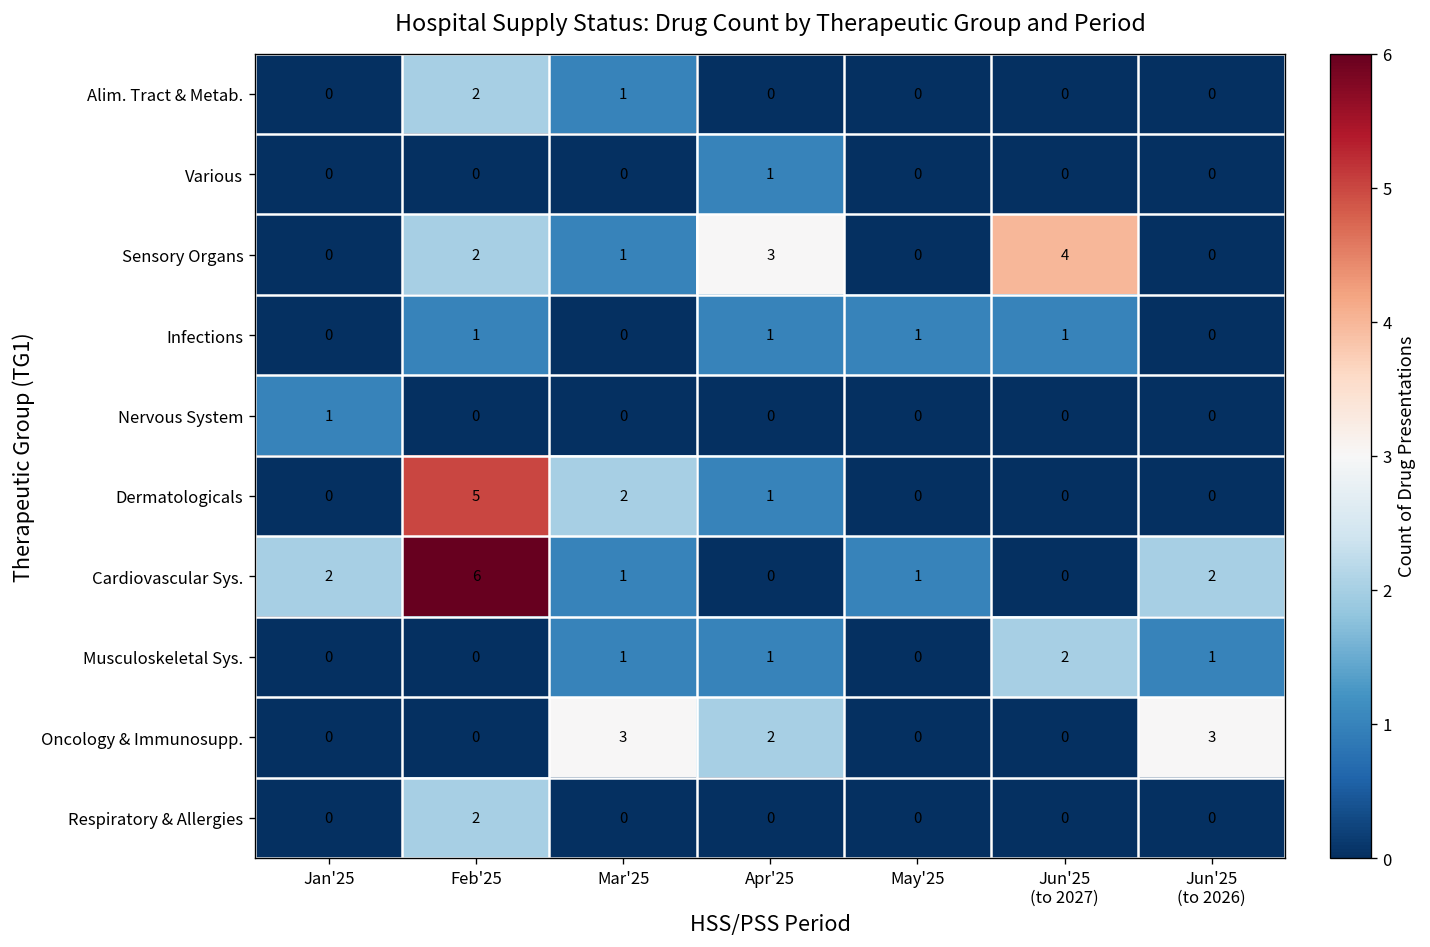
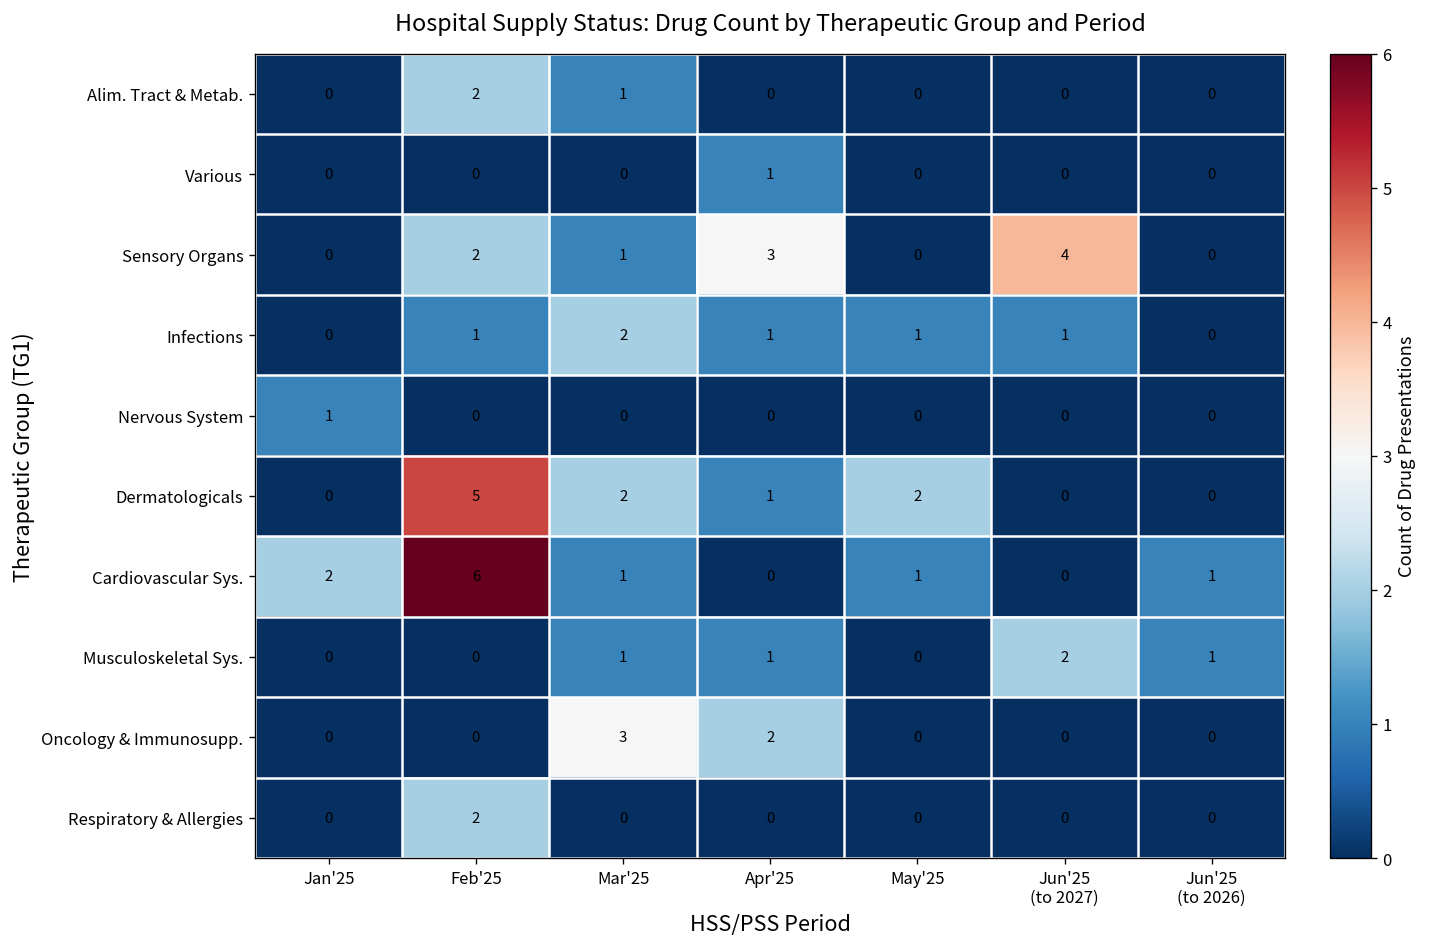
Infections, Mar'25: 0 -> 2
Dermatologicals, May'25: 0 -> 2
Cardiovascular Sys., Jun'25 (to 2026): 2 -> 1
Oncology & Immunosupp., Jun'25 (to 2026): 3 -> 0
